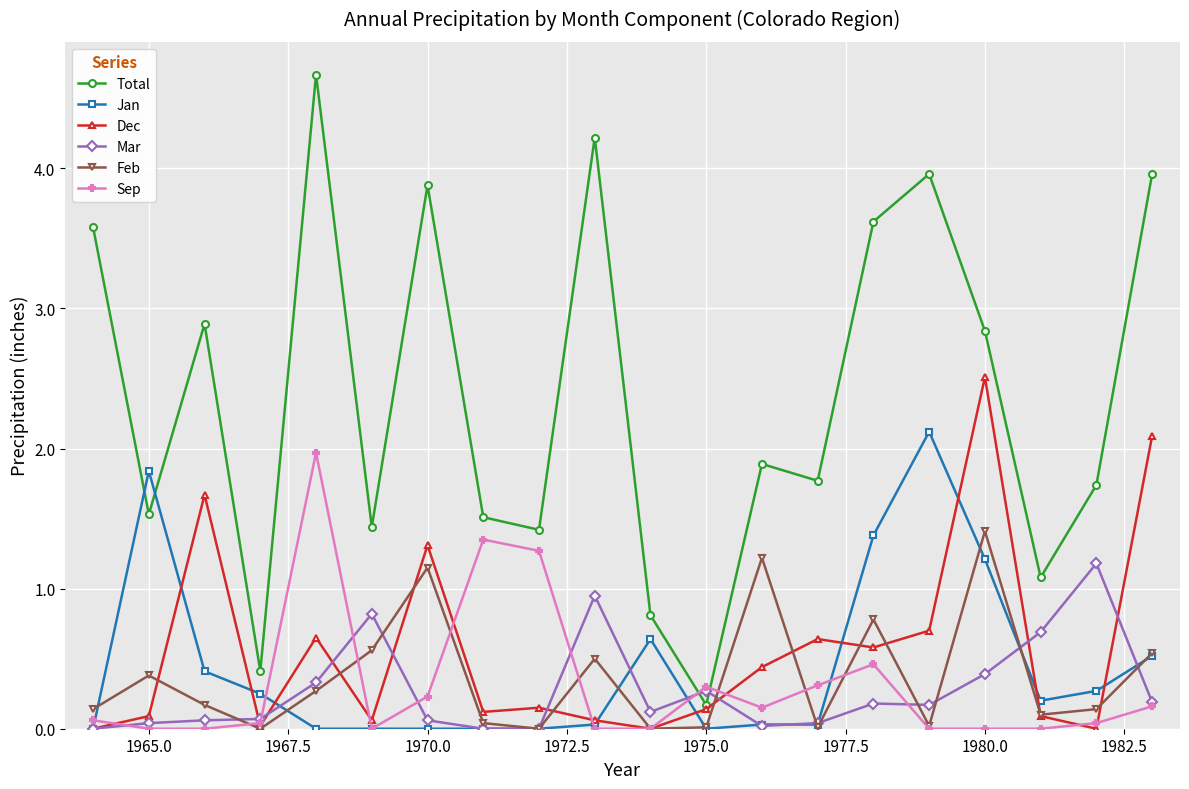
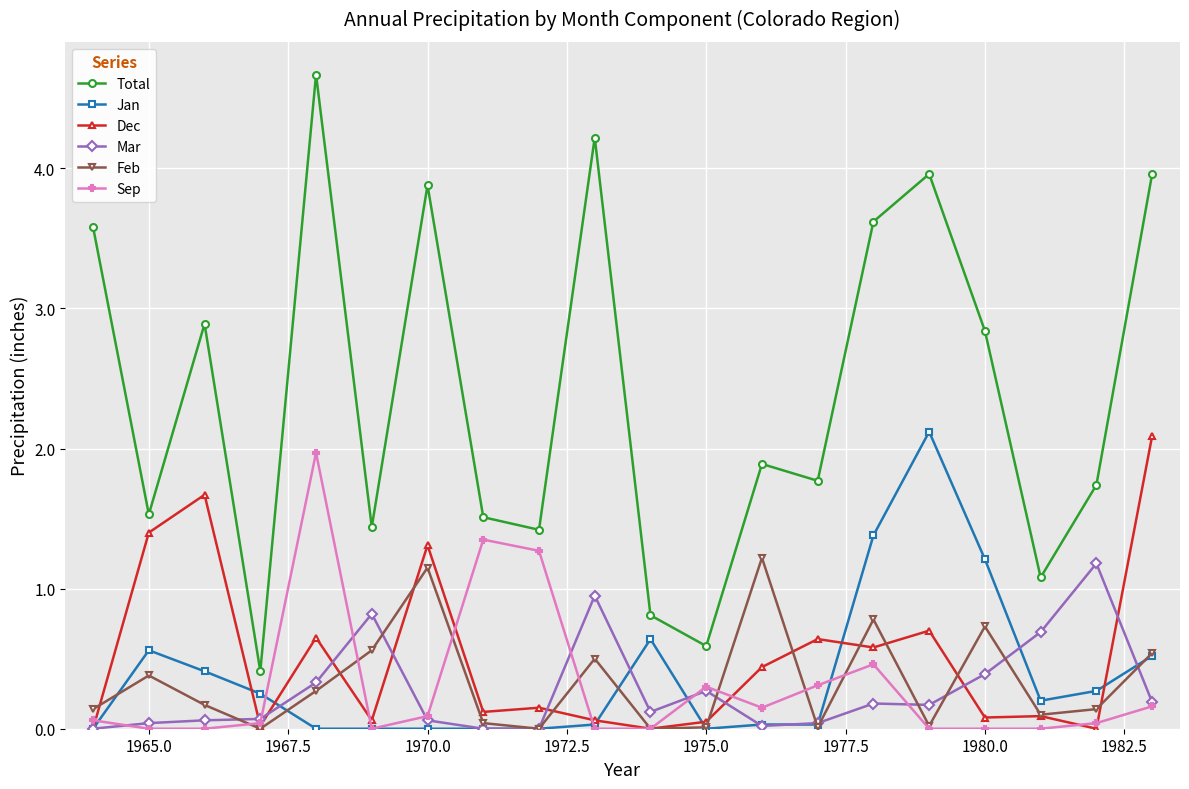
Jan, 1965.0: 1.84 -> 0.56
Dec, 1965.0: 0.09 -> 1.40
Sep, 1970.0: 0.23 -> 0.09
Total, 1975.0: 0.17 -> 0.59
Dec, 1975.0: 0.14 -> 0.05
Dec, 1980.0: 2.51 -> 0.08
Feb, 1980.0: 1.41 -> 0.73
